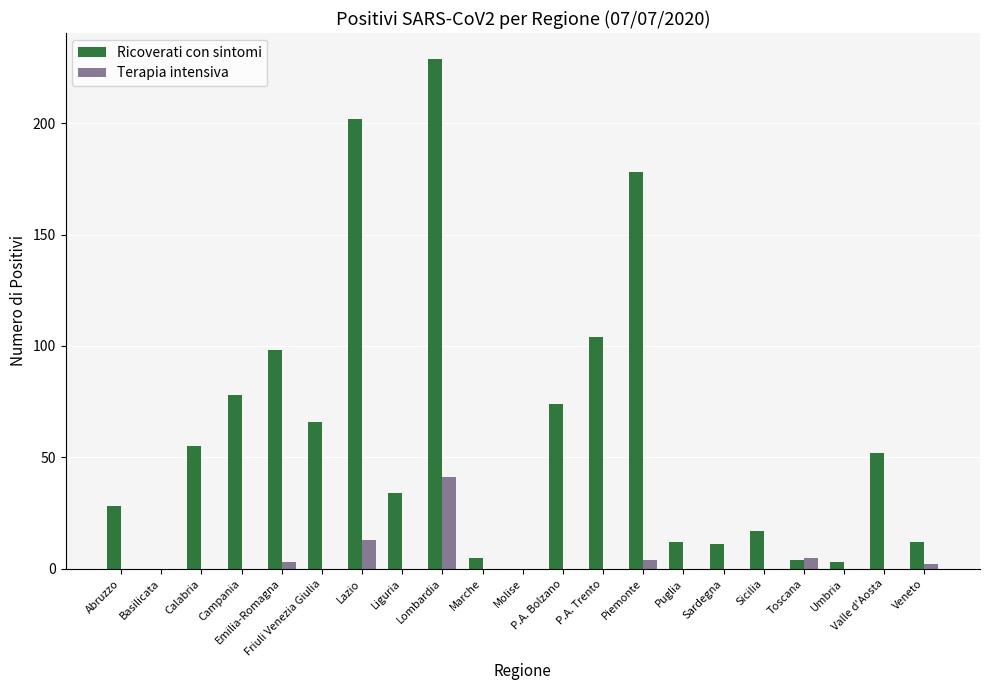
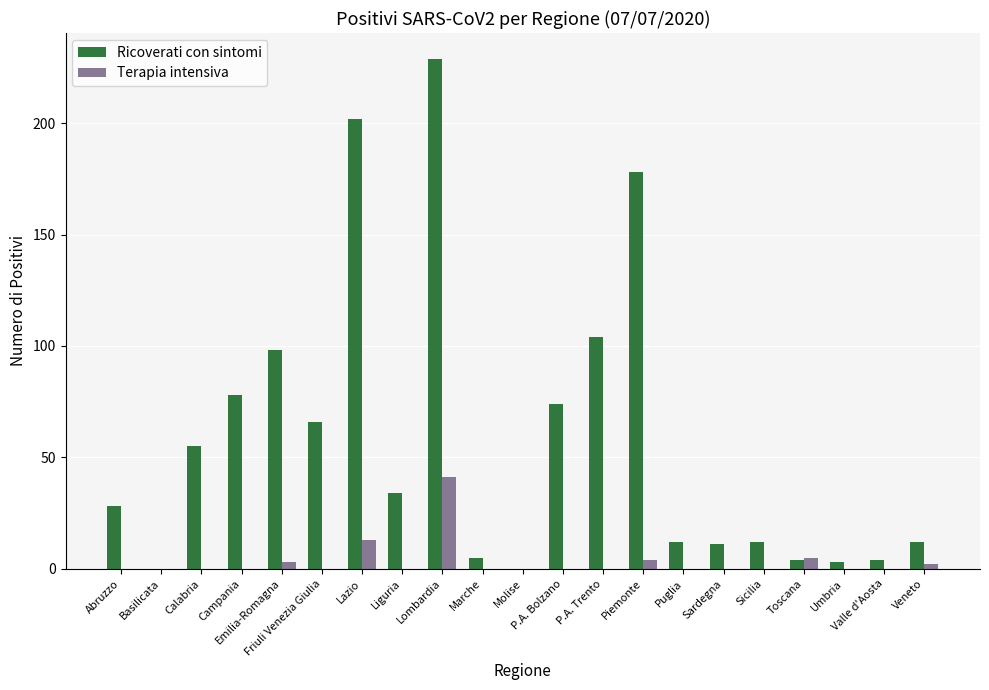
Ricoverati con sintomi, Sicilia: 17 -> 12
Ricoverati con sintomi, Valle d'Aosta: 52 -> 4
